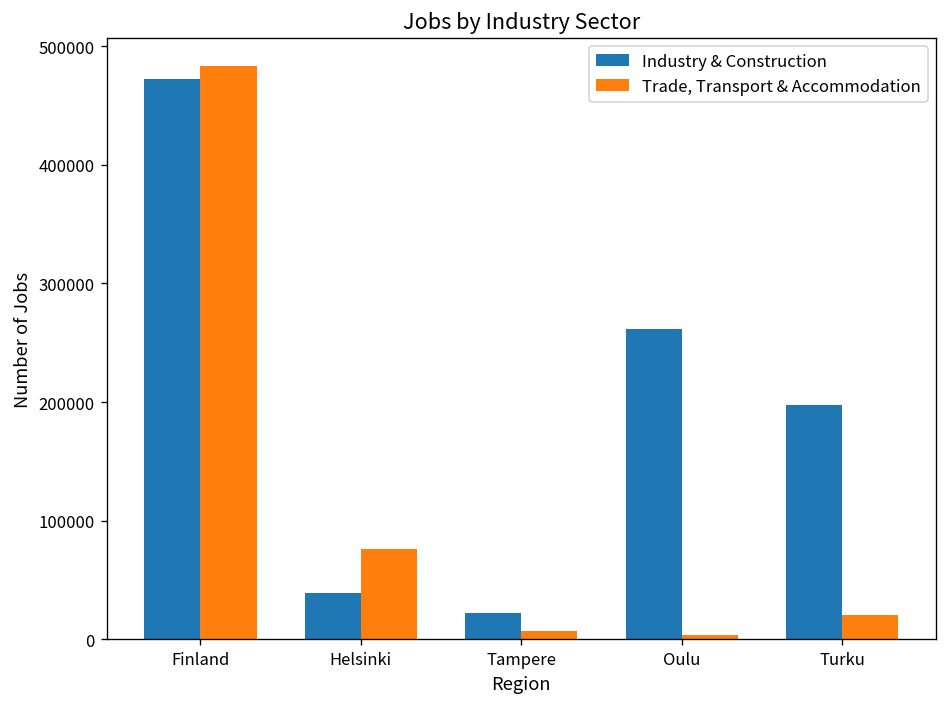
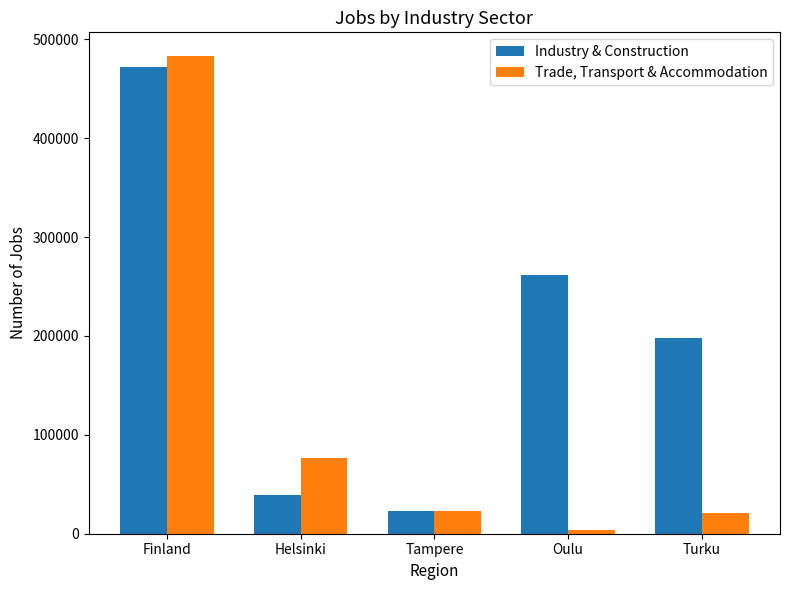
Trade, Transport & Accommodation, Tampere: 10000 -> 20000
